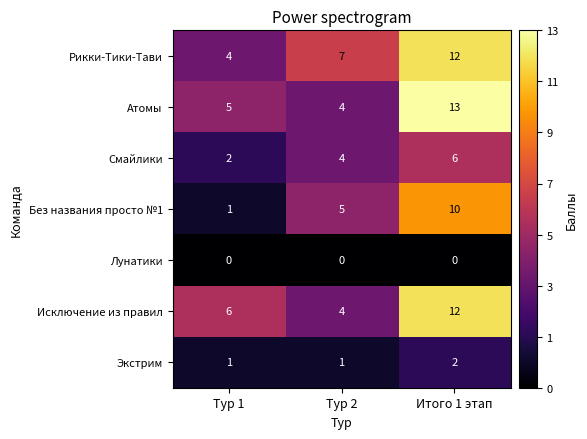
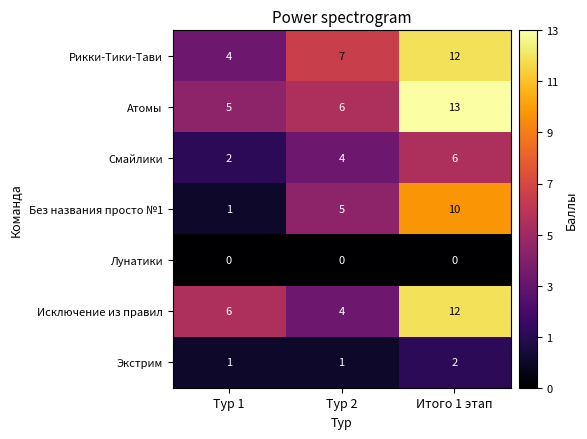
Атомы, Тур 2: 4 -> 6
